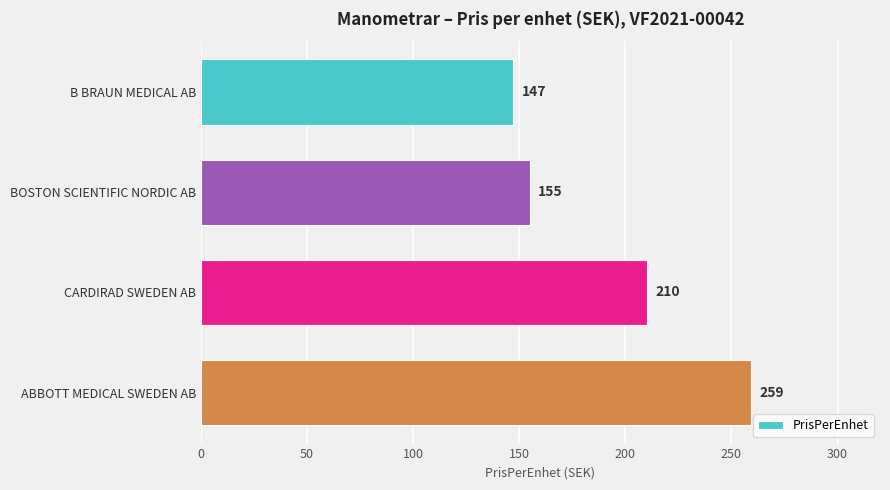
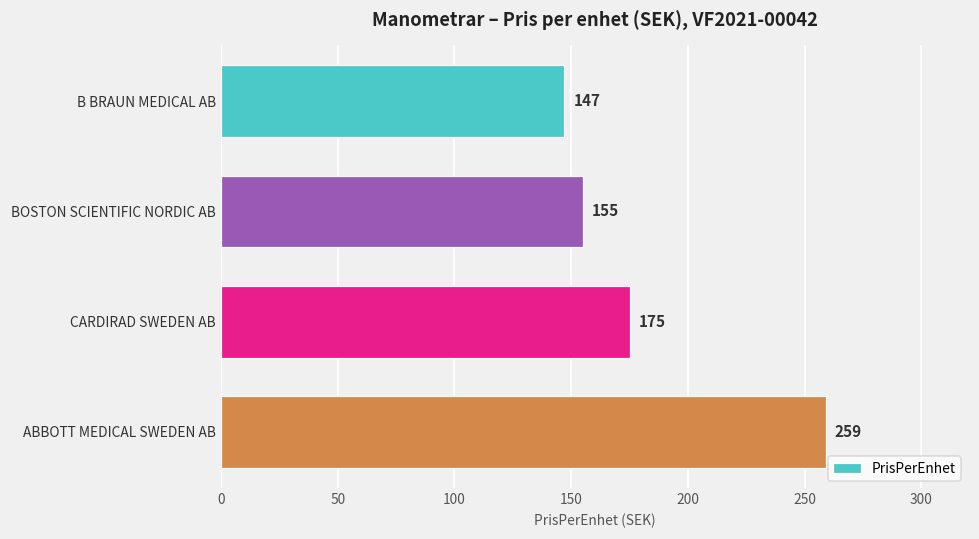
CARDIRAD SWEDEN AB: 210 -> 175
